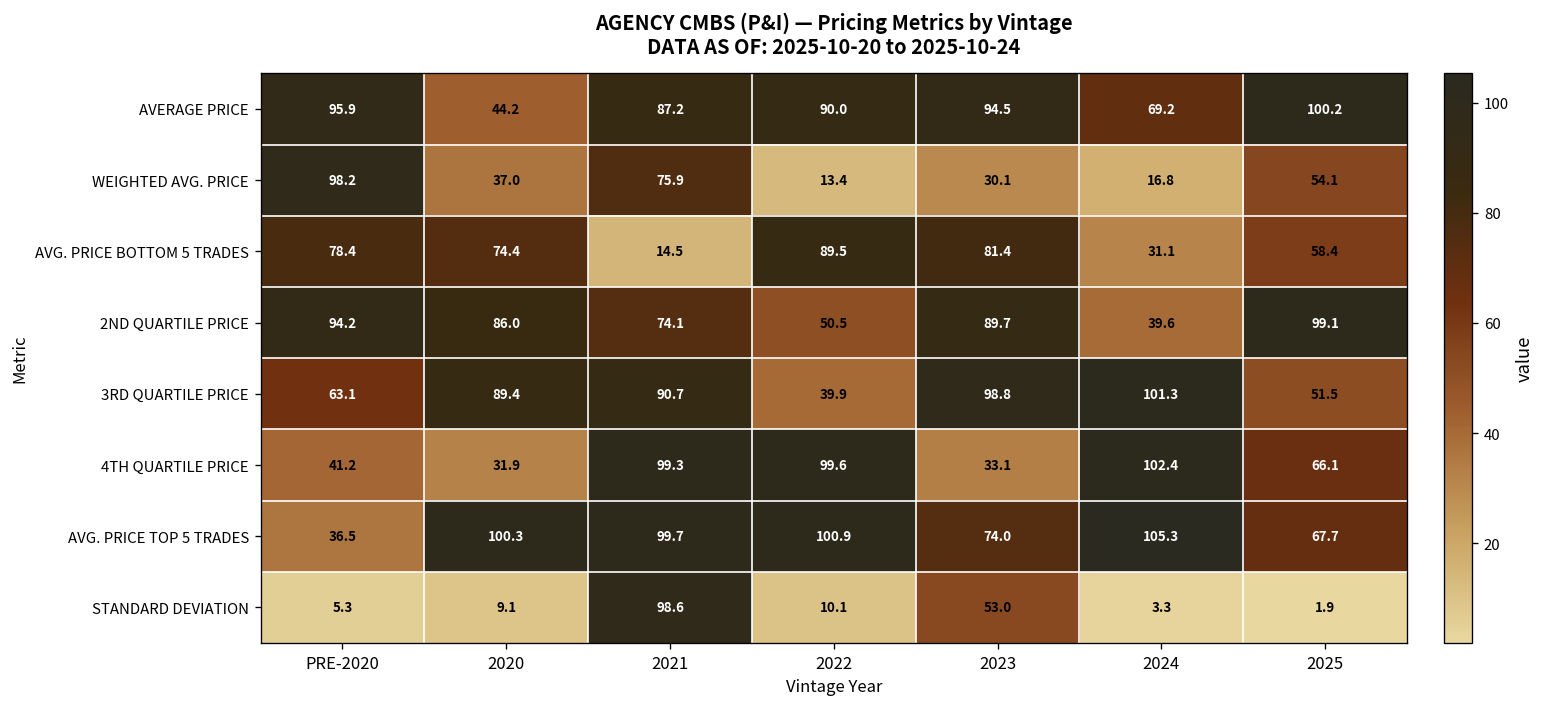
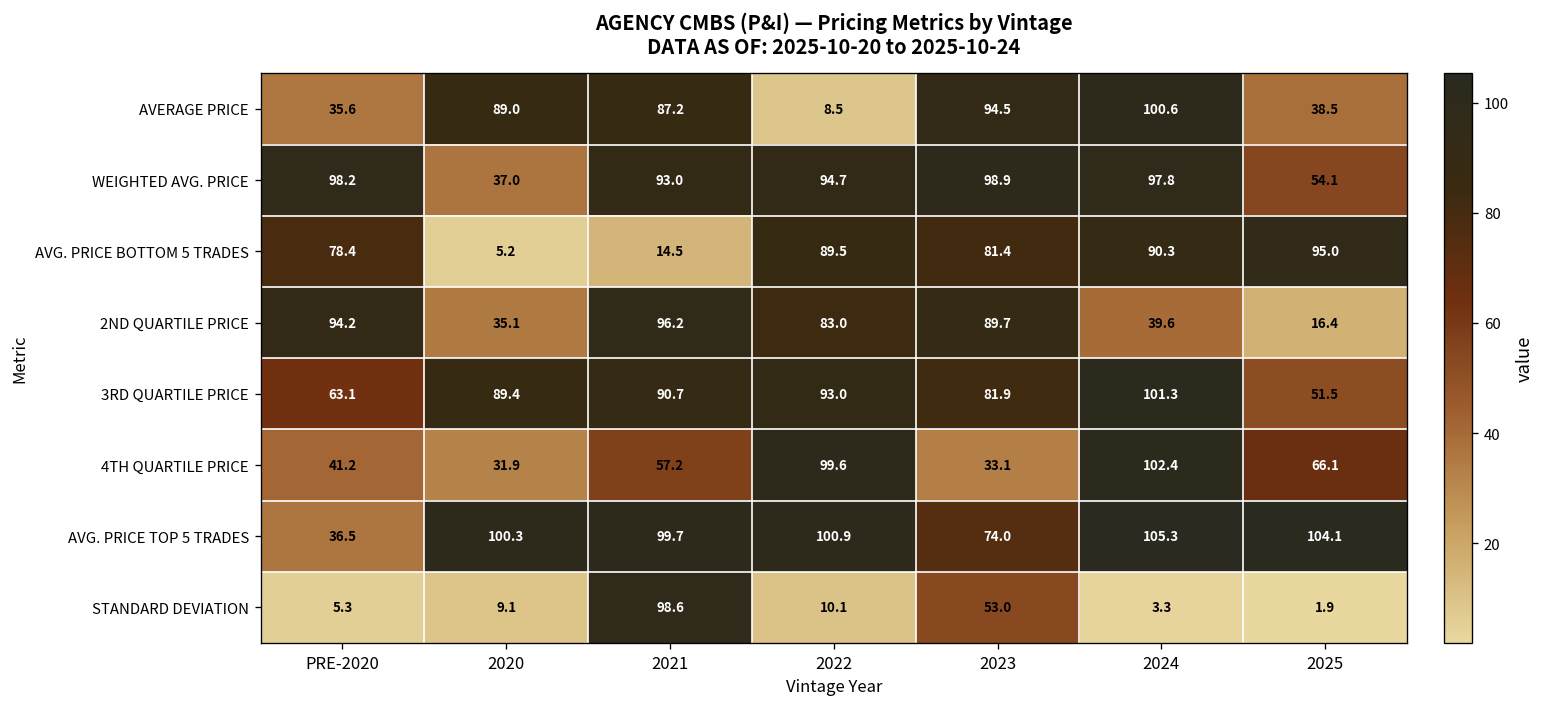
AVERAGE PRICE, PRE-2020: 95.9 -> 35.6
AVERAGE PRICE, 2020: 44.2 -> 89.0
AVERAGE PRICE, 2022: 90.0 -> 8.5
AVERAGE PRICE, 2024: 69.2 -> 100.6
AVERAGE PRICE, 2025: 100.2 -> 38.5
WEIGHTED AVG. PRICE, 2021: 75.9 -> 93.0
WEIGHTED AVG. PRICE, 2022: 13.4 -> 94.7
WEIGHTED AVG. PRICE, 2023: 30.1 -> 98.9
WEIGHTED AVG. PRICE, 2024: 16.8 -> 97.8
AVG. PRICE BOTTOM 5 TRADES, 2020: 74.4 -> 5.2
AVG. PRICE BOTTOM 5 TRADES, 2024: 31.1 -> 90.3
AVG. PRICE BOTTOM 5 TRADES, 2025: 58.4 -> 95.0
2ND QUARTILE PRICE, 2020: 86.0 -> 35.1
2ND QUARTILE PRICE, 2021: 74.1 -> 96.2
2ND QUARTILE PRICE, 2022: 50.5 -> 83.0
2ND QUARTILE PRICE, 2025: 99.1 -> 16.4
3RD QUARTILE PRICE, 2022: 39.9 -> 93.0
3RD QUARTILE PRICE, 2023: 98.8 -> 81.9
4TH QUARTILE PRICE, 2021: 99.3 -> 57.2
AVG. PRICE TOP 5 TRADES, 2025: 67.7 -> 104.1
